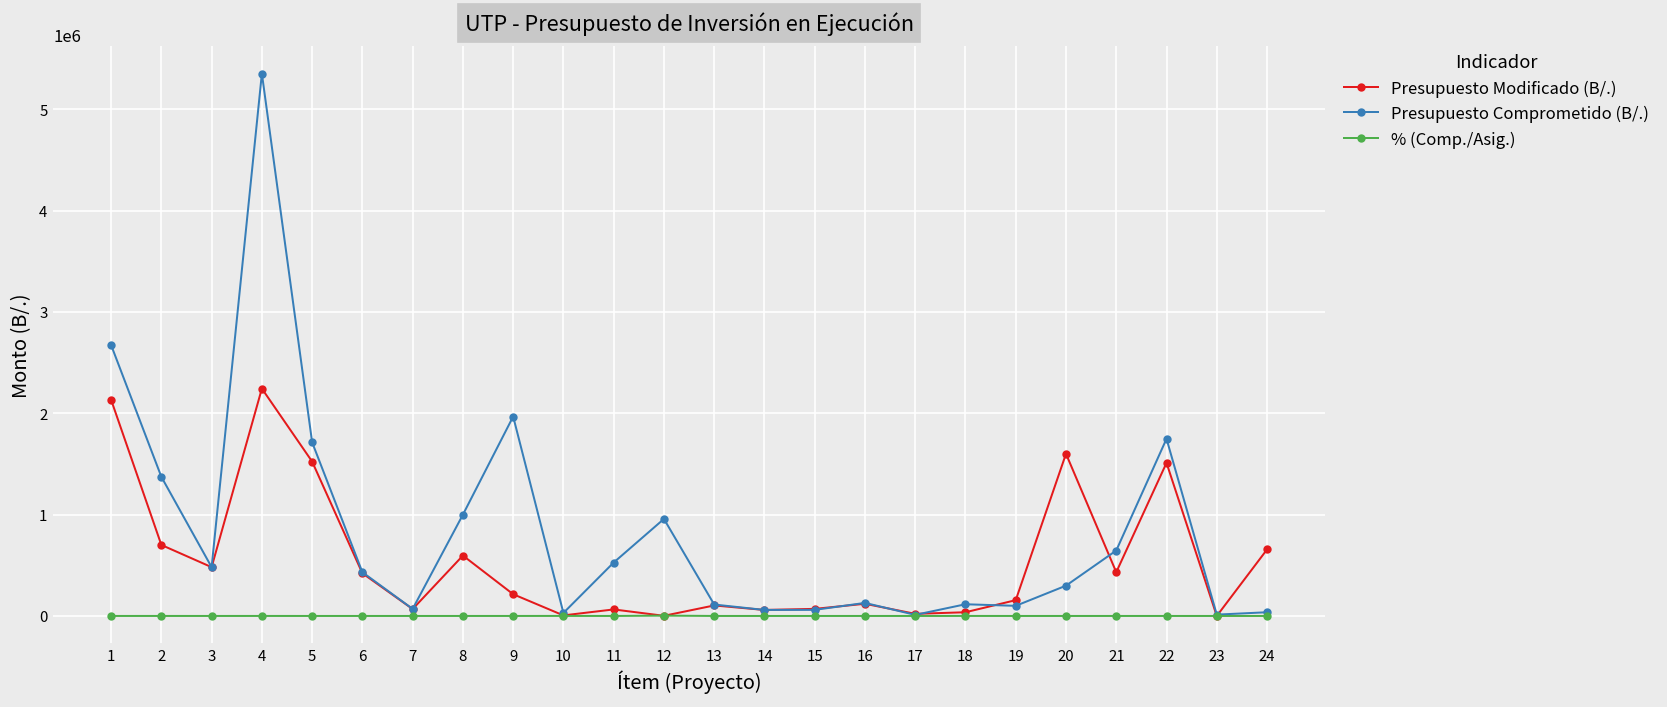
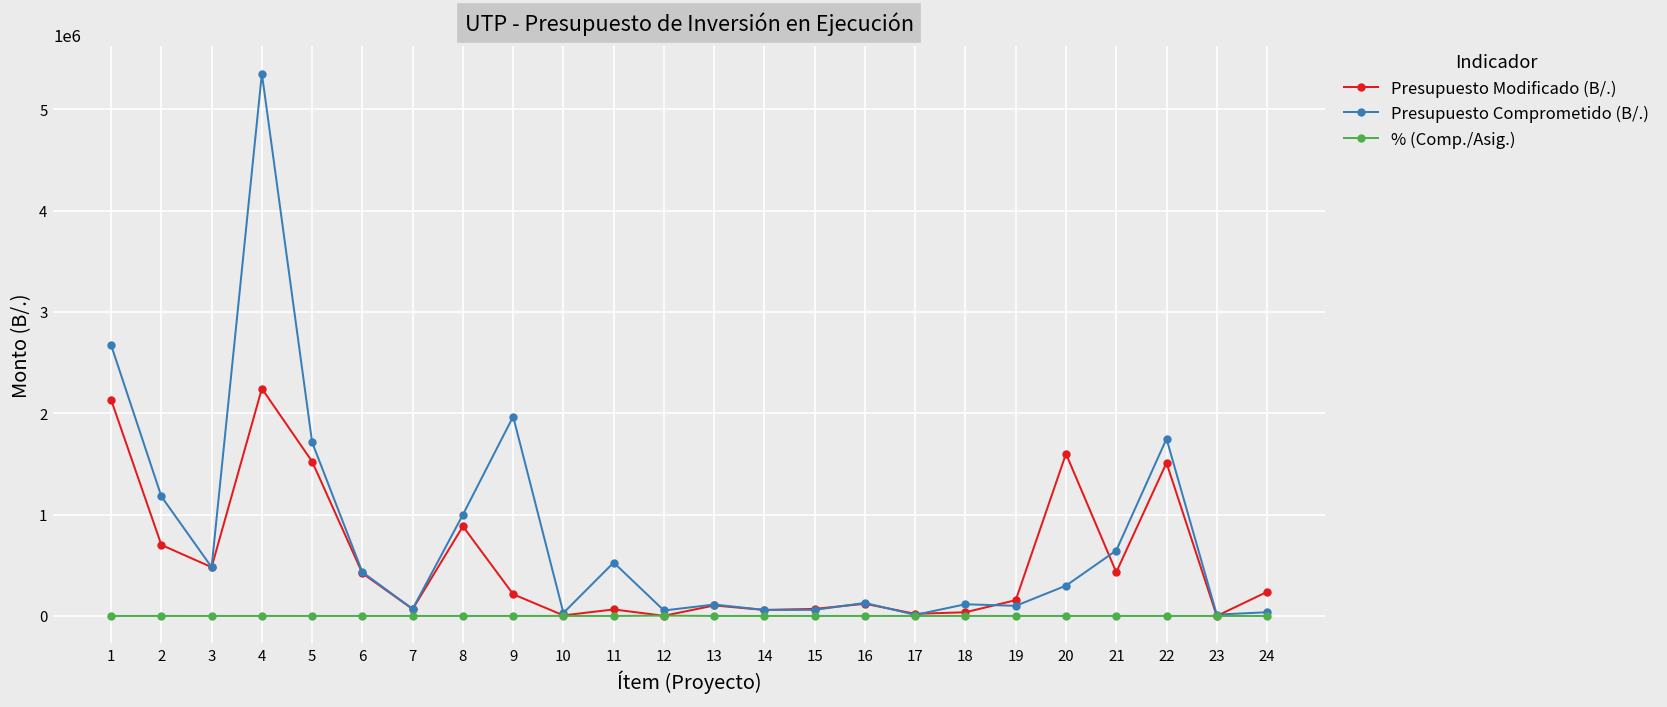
Presupuesto Comprometido (B/.), 2: 1400000 -> 1200000
Presupuesto Modificado (B/.), 8: 600000 -> 900000
Presupuesto Comprometido (B/.), 12: 1000000 -> 100000
Presupuesto Modificado (B/.), 24: 700000 -> 200000
